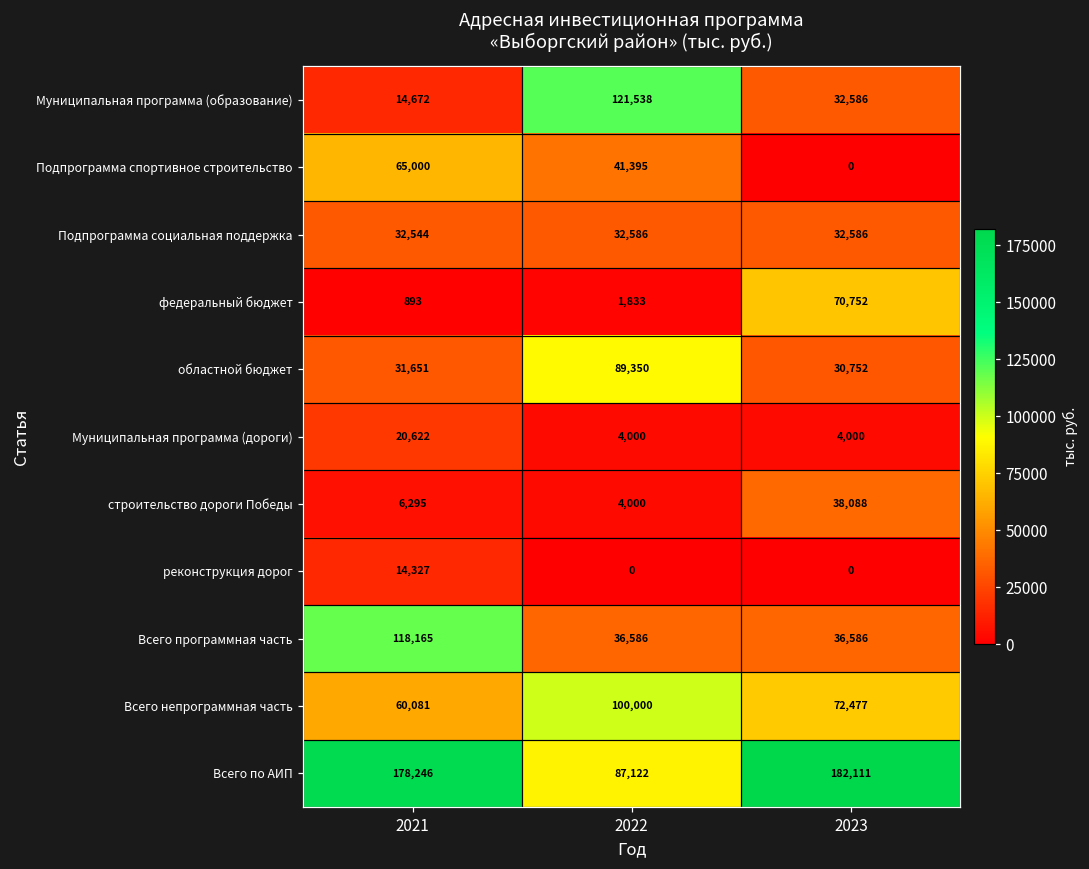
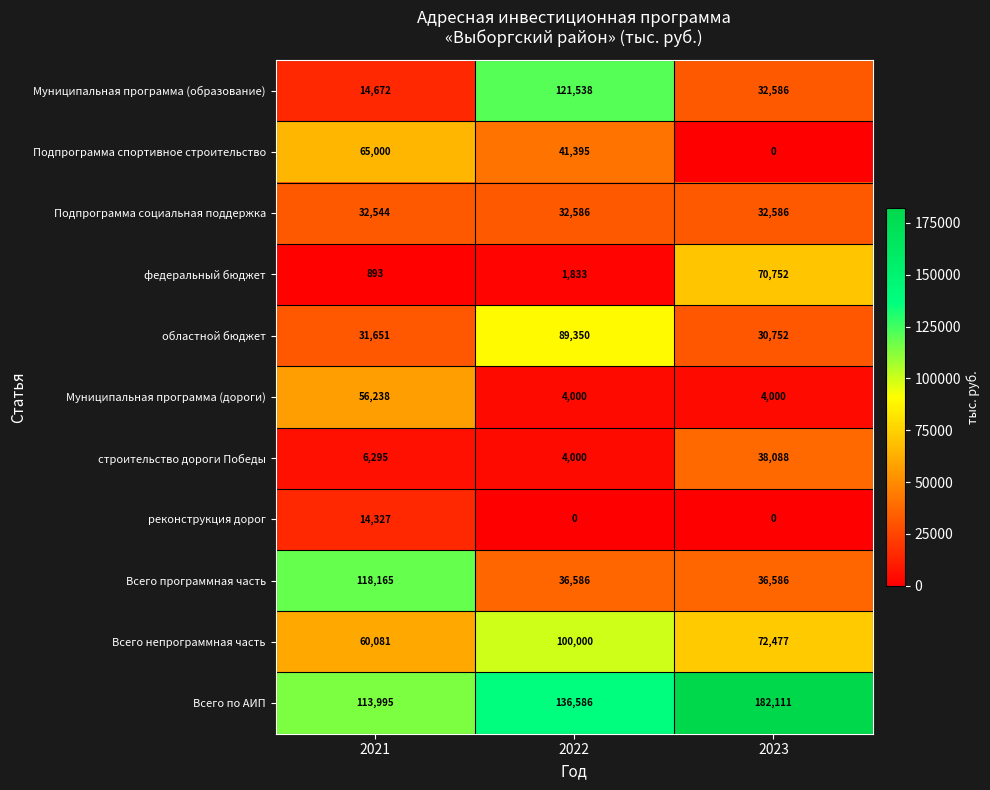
Муниципальная программа (дороги), 2021: 20,622 -> 56,238
Всего по АИП, 2021: 178,246 -> 113,995
Всего по АИП, 2022: 87,122 -> 136,586
